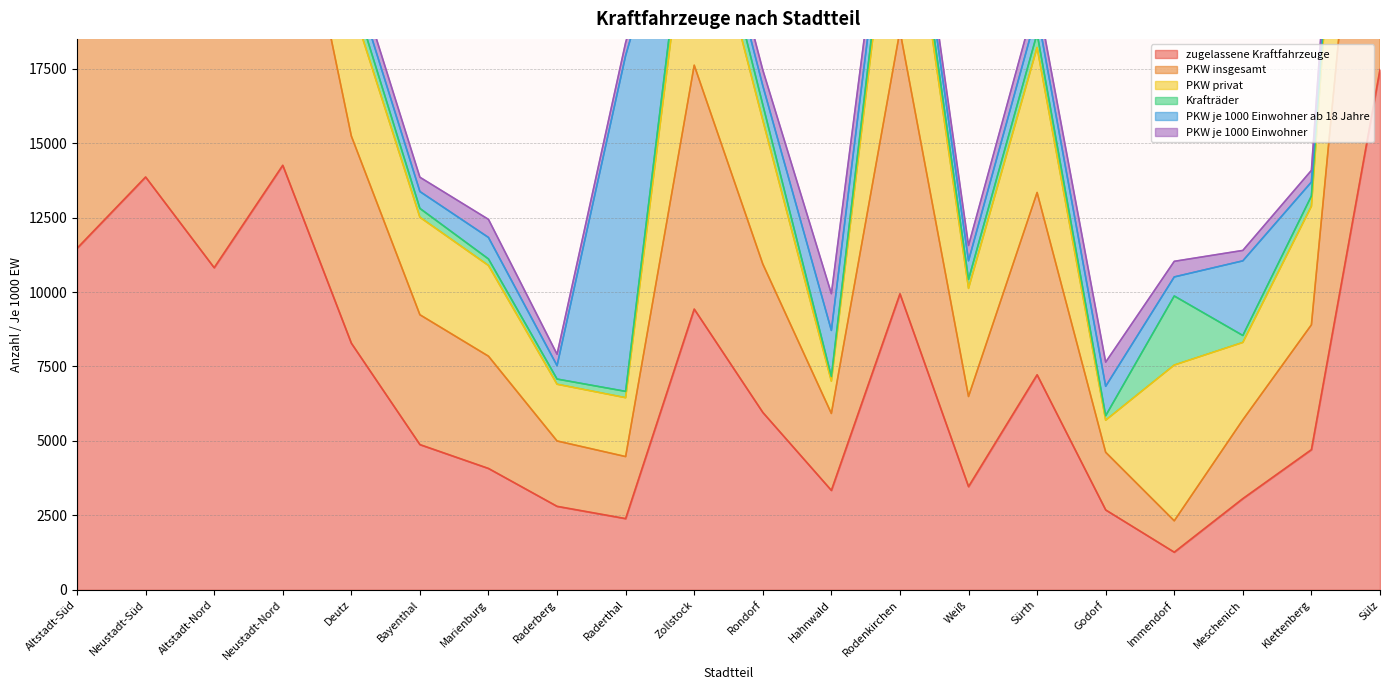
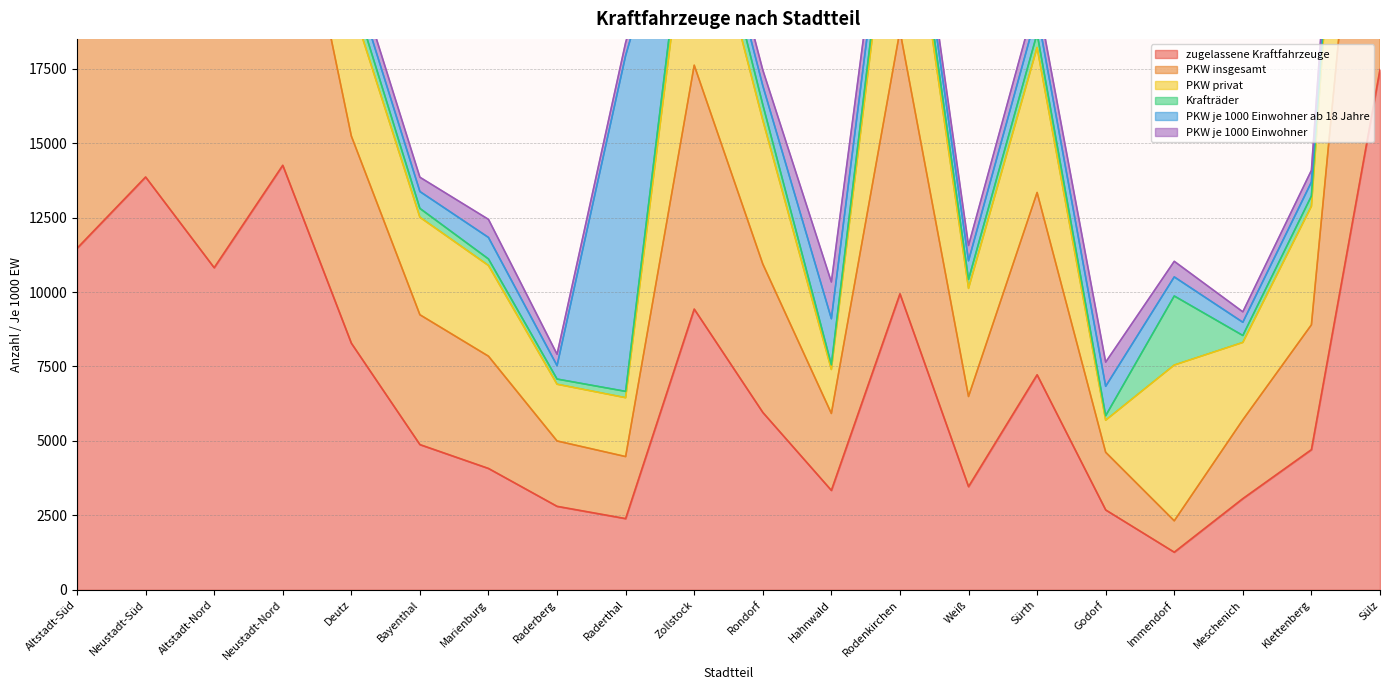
PKW privat, Hahnwald: 1100 -> 1500
PKW je 1000 Einwohner ab 18 Jahre, Meschenich: 2500 -> 400
